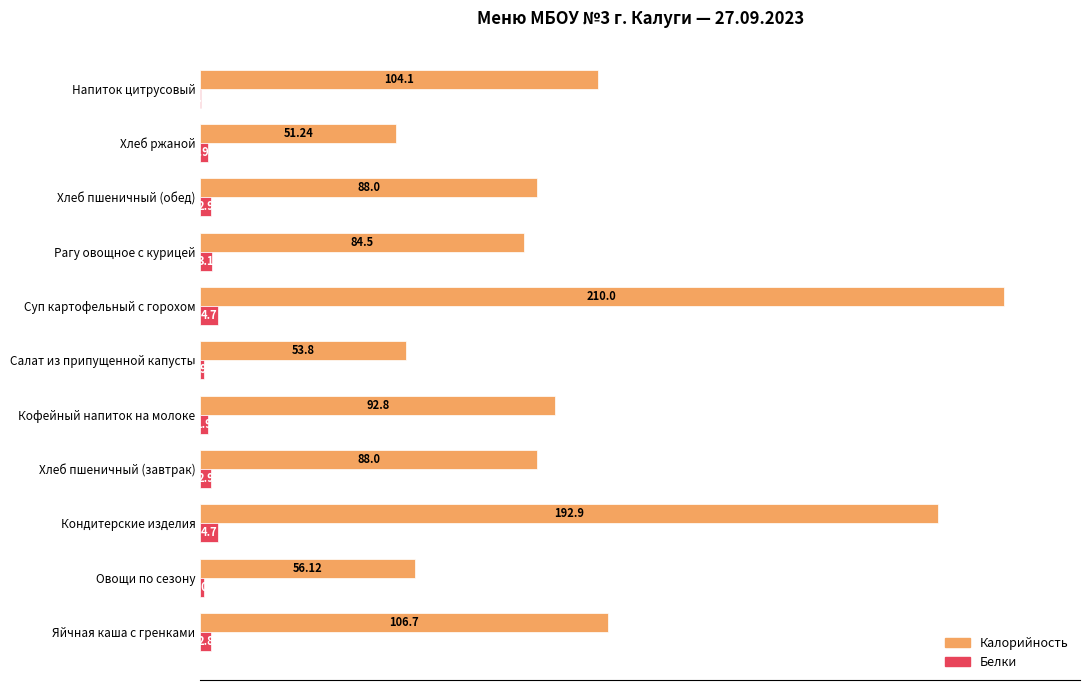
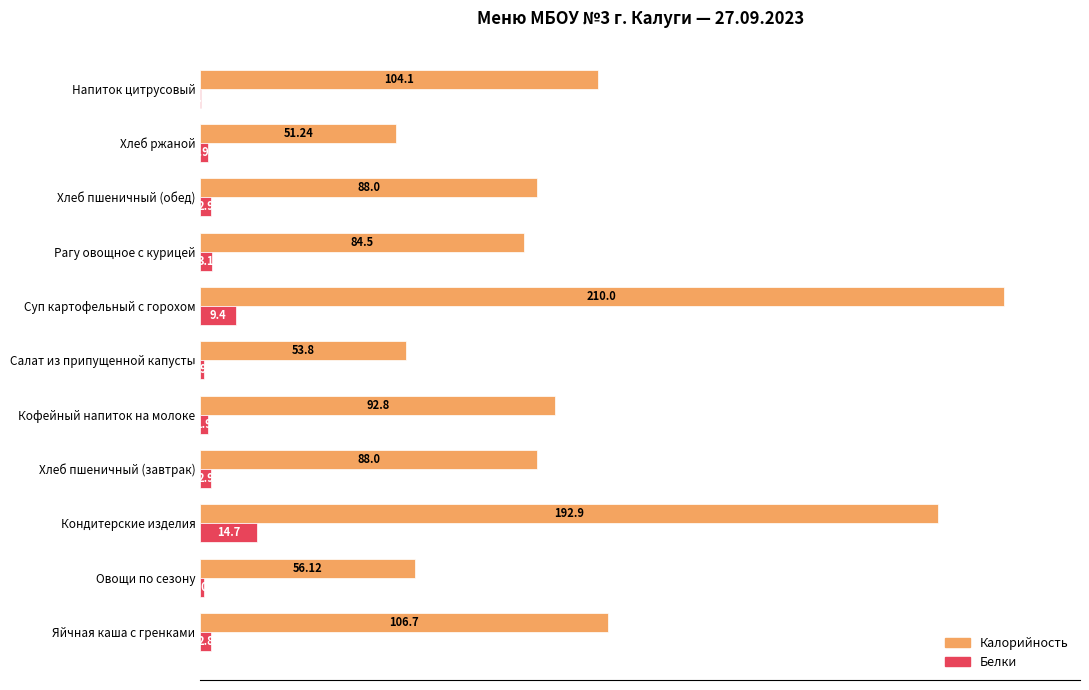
Белки, Суп картофельный с горохом: 4.7 -> 9.4
Белки, Кондитерские изделия: 4.7 -> 14.7
